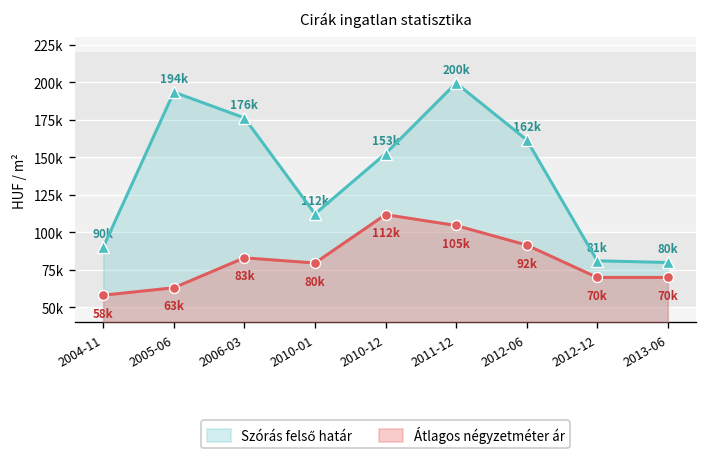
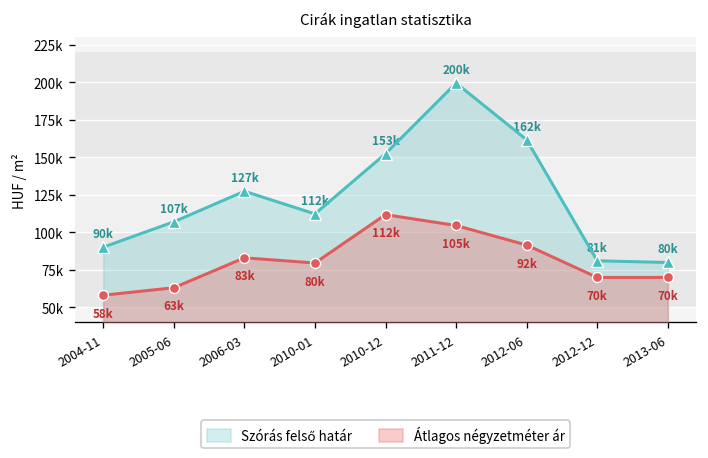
Szórás felső határ, 2005-06: 194k -> 107k
Szórás felső határ, 2006-03: 176k -> 127k
